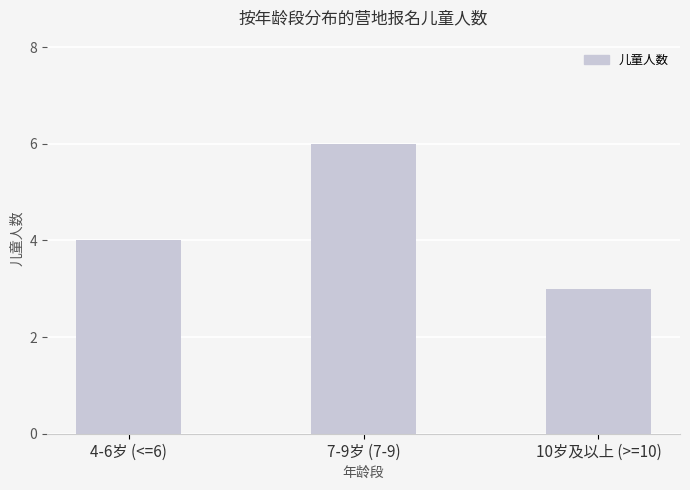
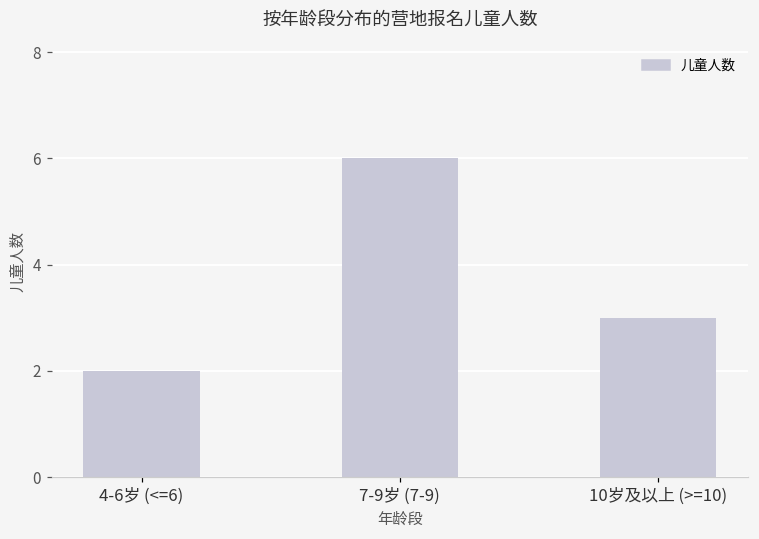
4-6岁 (<=6): 4 -> 2
